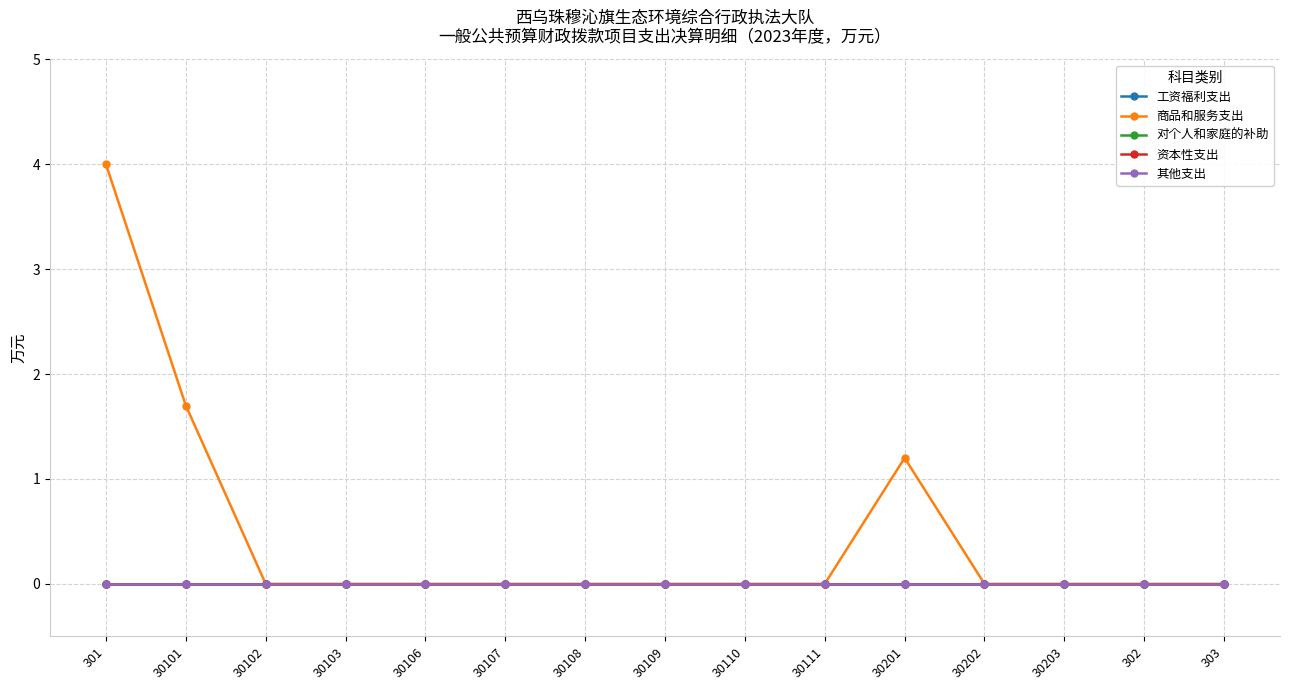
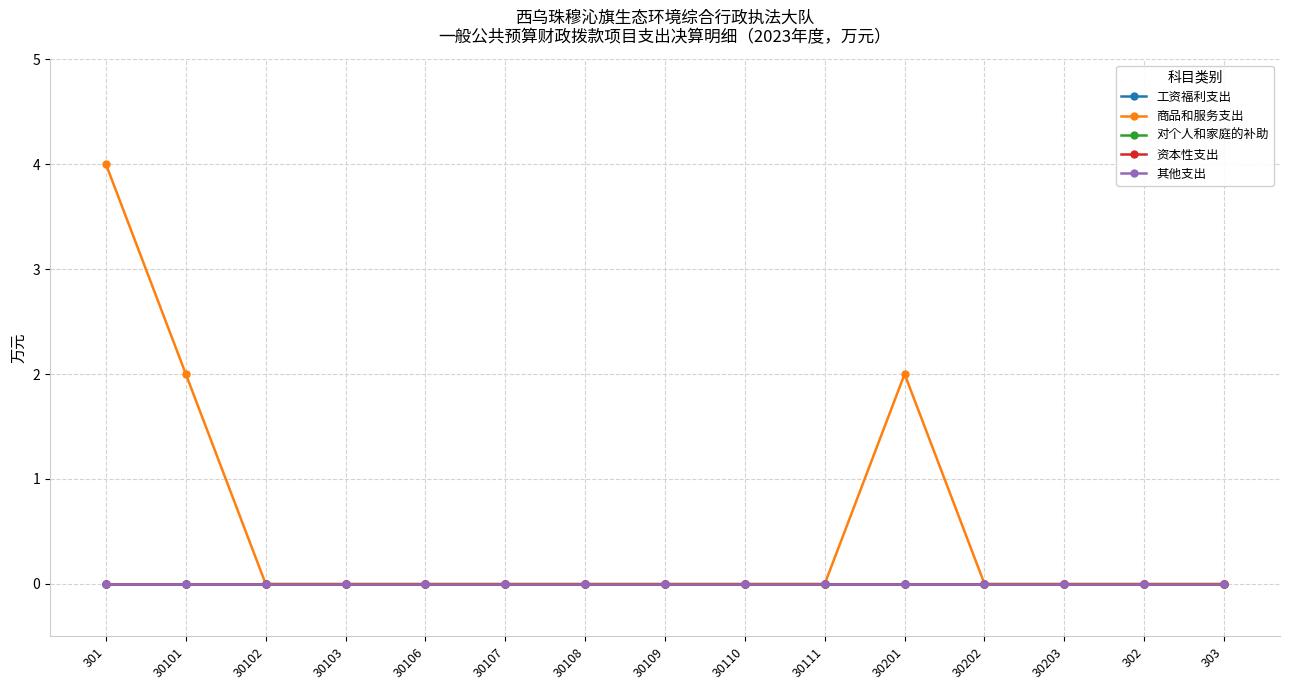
商品和服务支出, 30101: 1.7 -> 2.0
商品和服务支出, 30201: 1.2 -> 2.0
